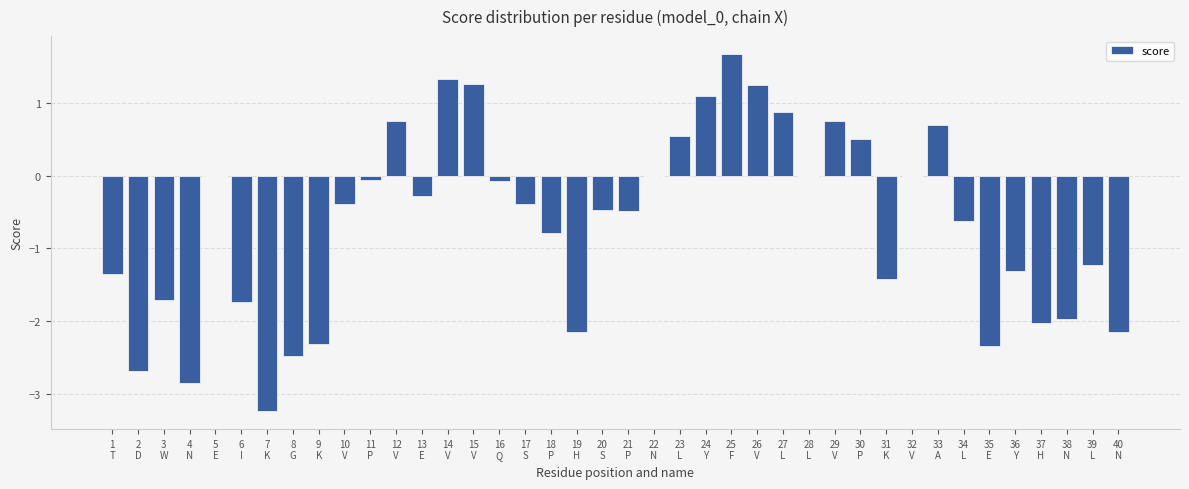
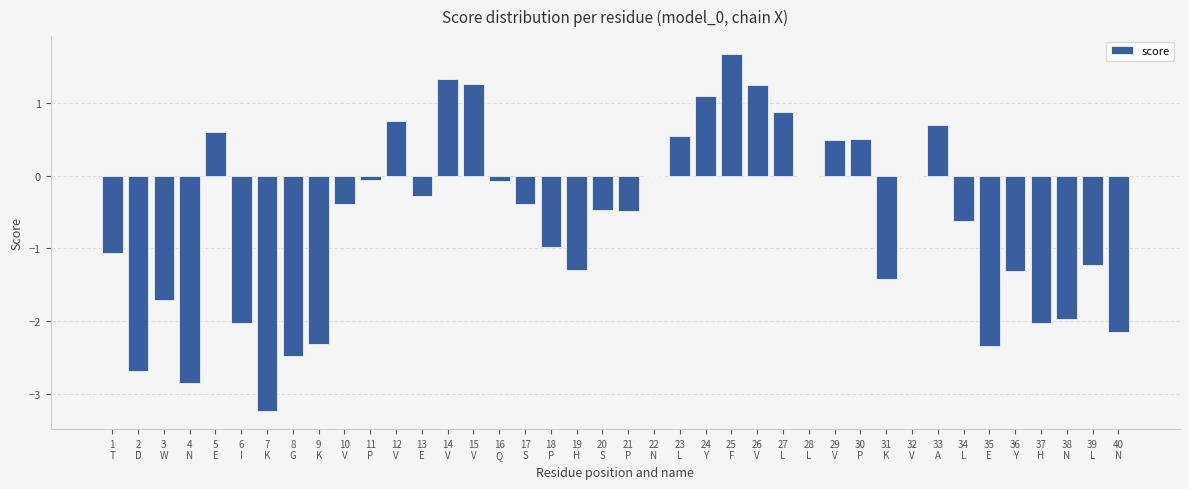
1 T: -1.4 -> -1.1
5 E: 0.0 -> 0.6
6 I: -1.7 -> -2.0
18 P: -0.8 -> -1.0
19 H: -2.1 -> -1.3
29 V: 0.7 -> 0.5
